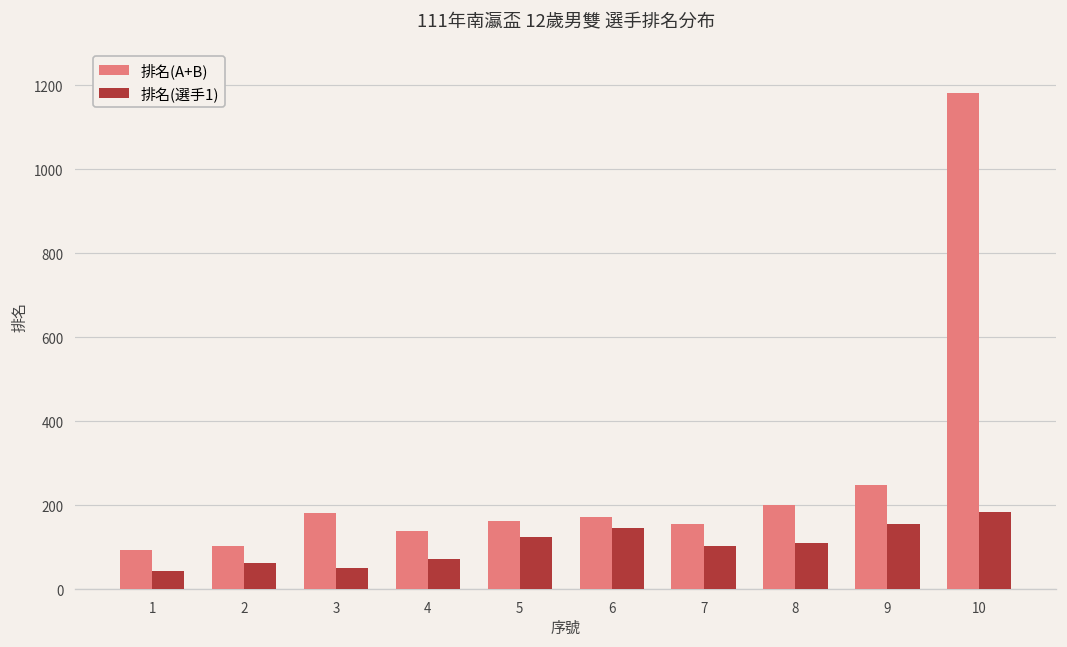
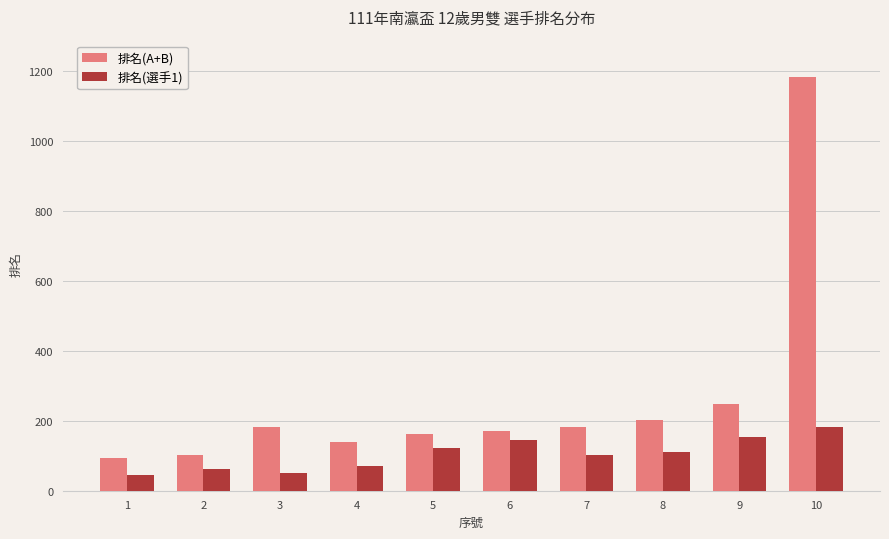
排名(A+B), 7: 160 -> 180
